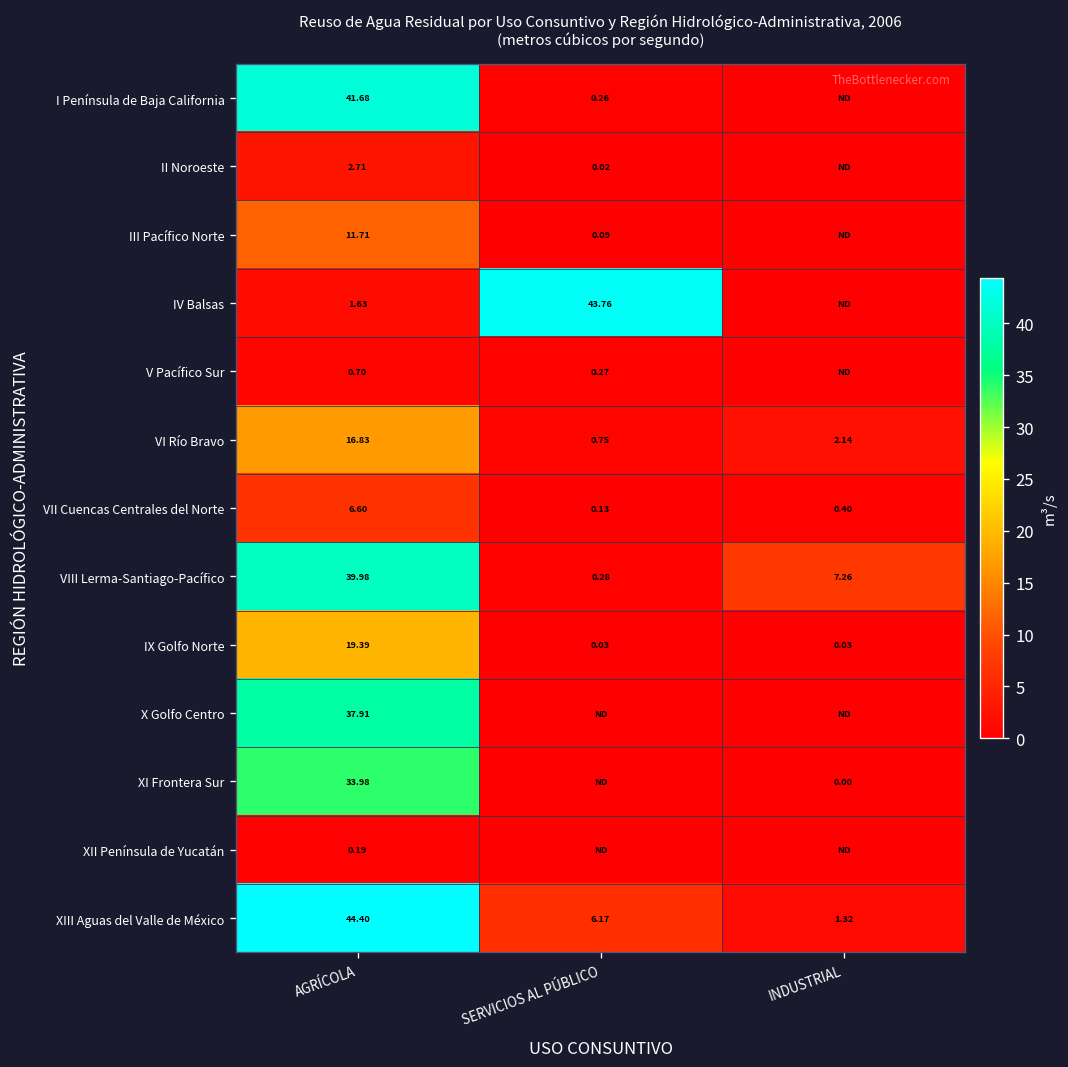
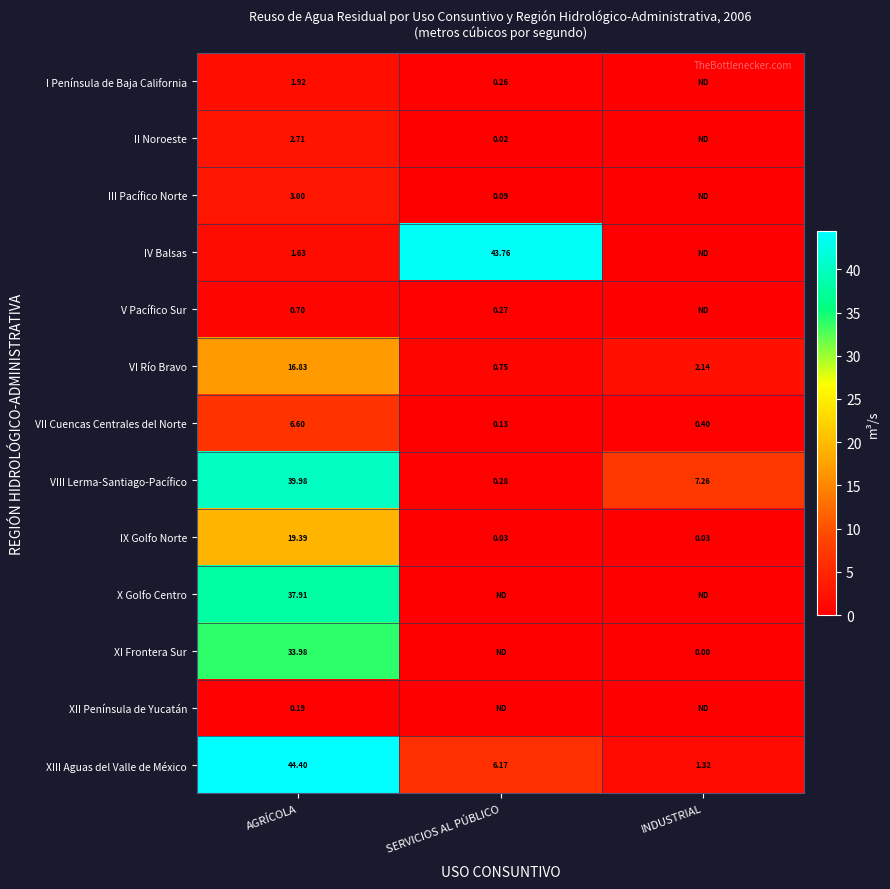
I Península de Baja California, AGRÍCOLA: 41.68 -> 1.92
III Pacífico Norte, AGRÍCOLA: 11.71 -> 3.00
